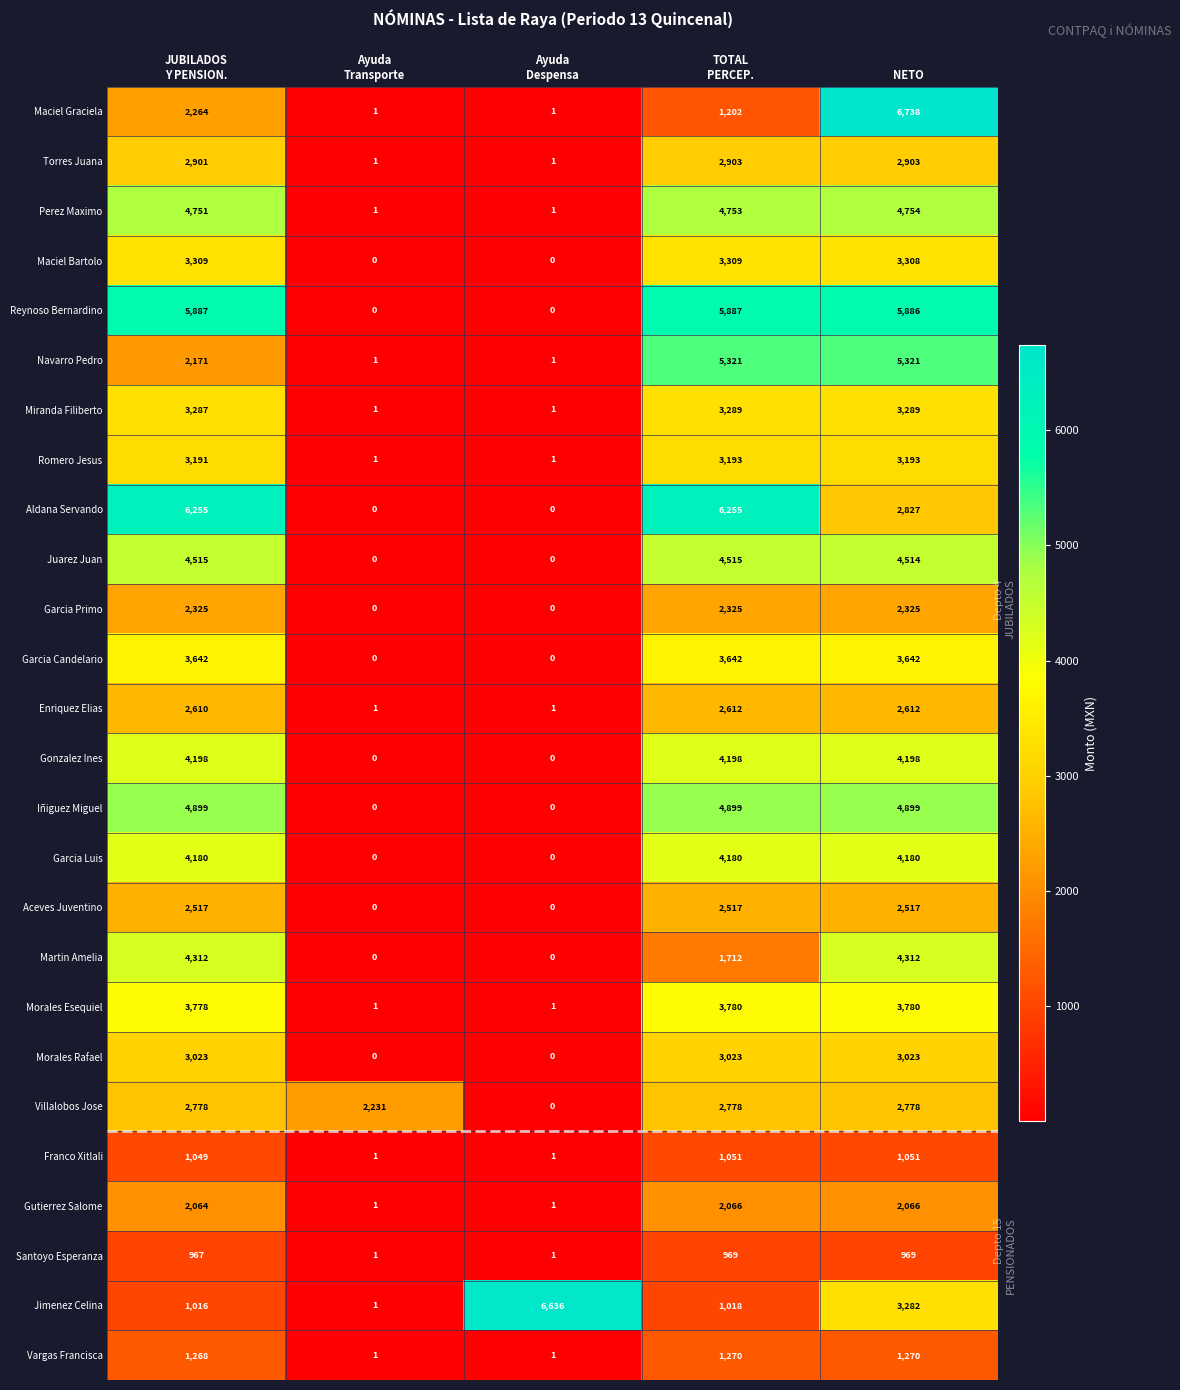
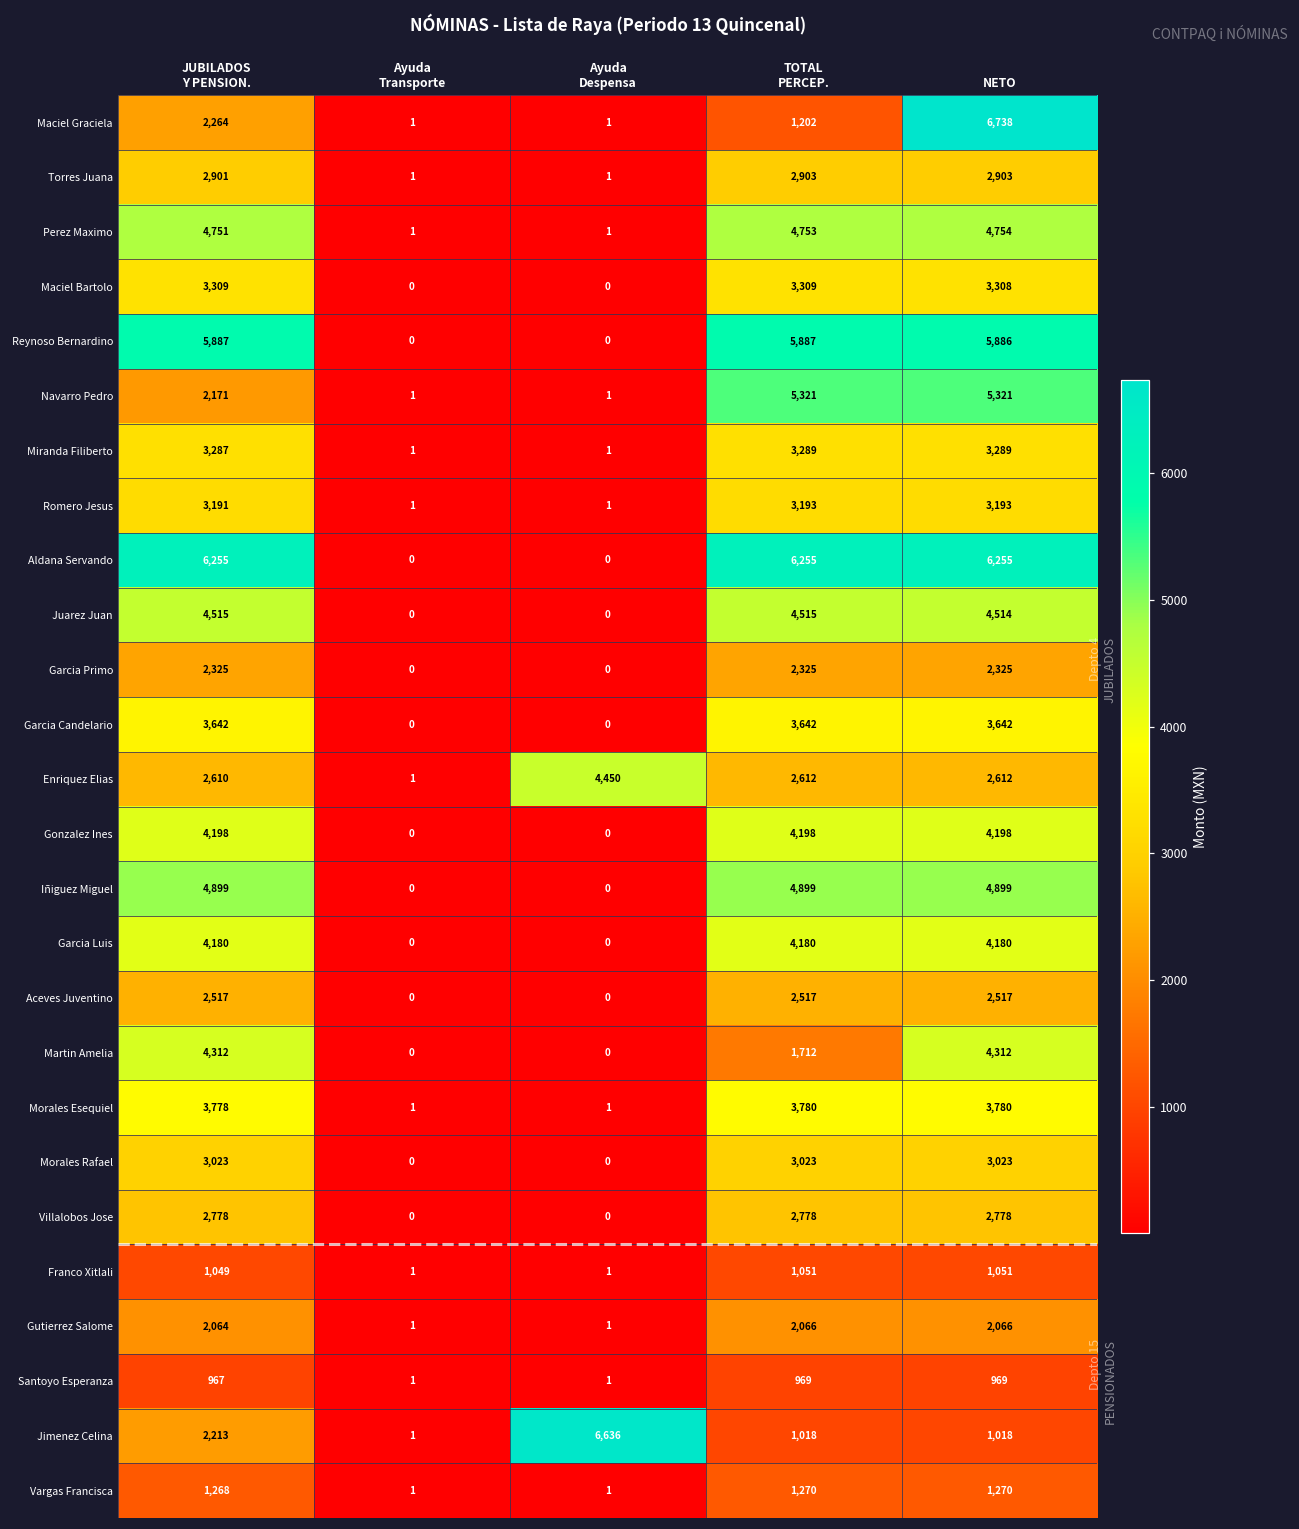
Aldana Servando, NETO: 2,827 -> 6,255
Enriquez Elias, Ayuda Despensa: 1 -> 4,450
Villalobos Jose, Ayuda Transporte: 2,231 -> 0
Jimenez Celina, JUBILADOS Y PENSION.: 1,016 -> 2,213
Jimenez Celina, NETO: 3,282 -> 1,018
